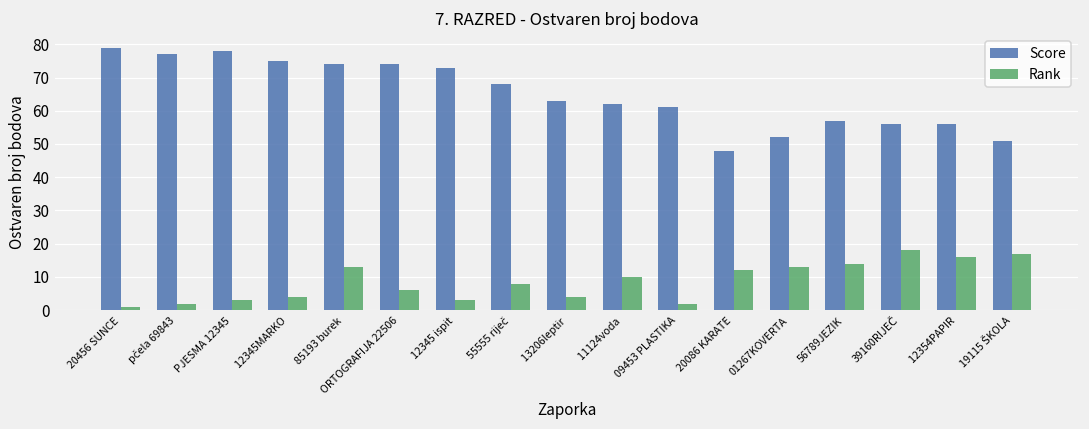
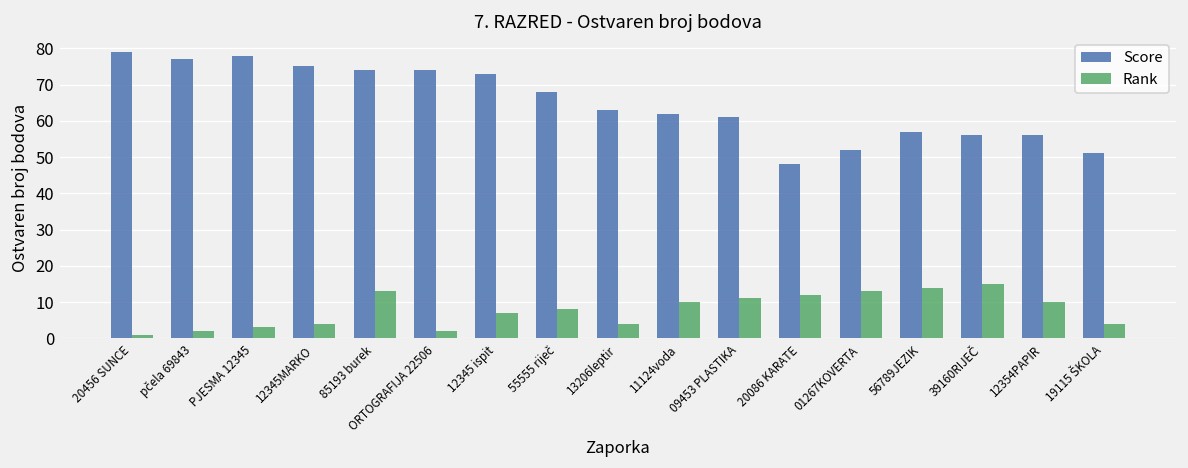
Rank, ORTOGRAFIJA 22506: 6 -> 2
Rank, 12345 ispit: 3 -> 7
Rank, 09453 PLASTIKA: 2 -> 11
Rank, 39160RIJEČ: 18 -> 15
Rank, 12354PAPIR: 16 -> 10
Rank, 19115 ŠKOLA: 17 -> 4
